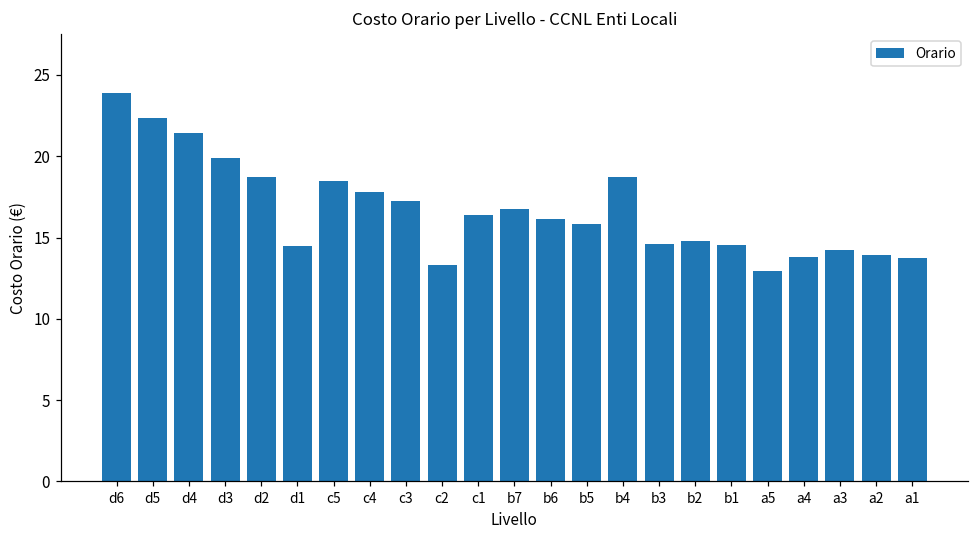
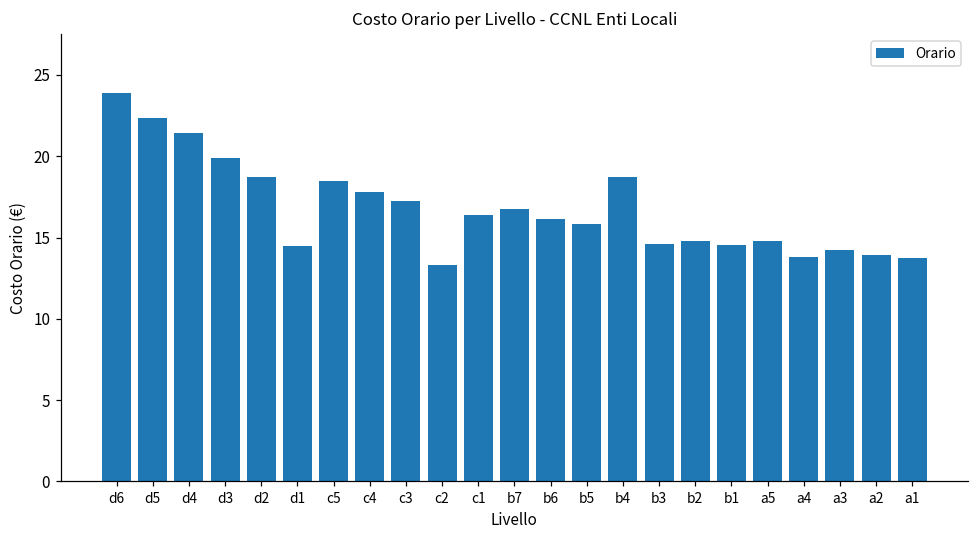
a5: 13.0 -> 14.8
